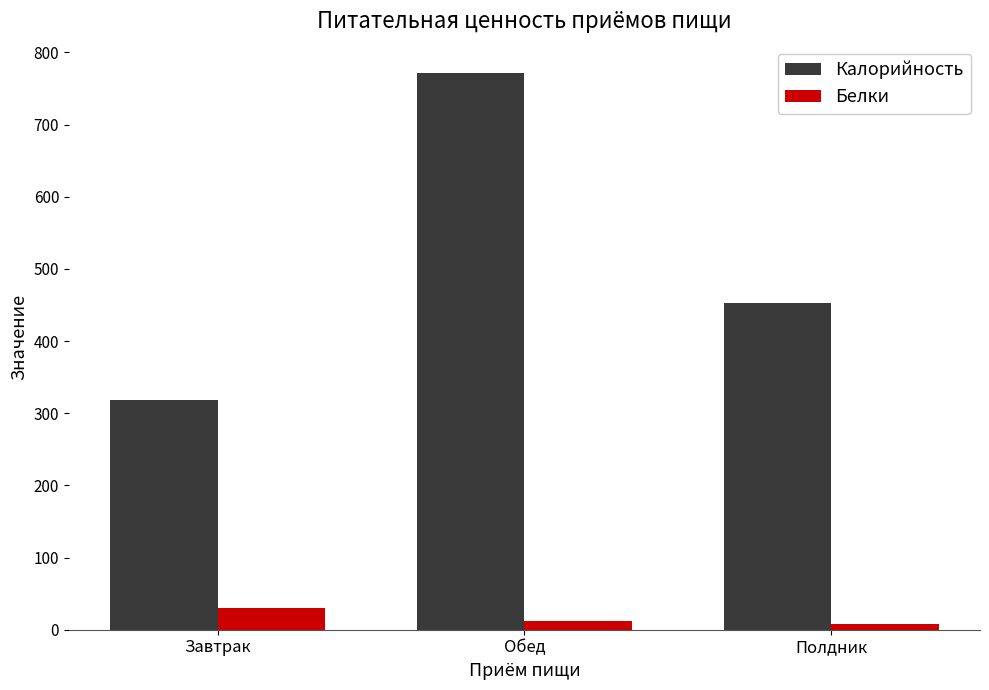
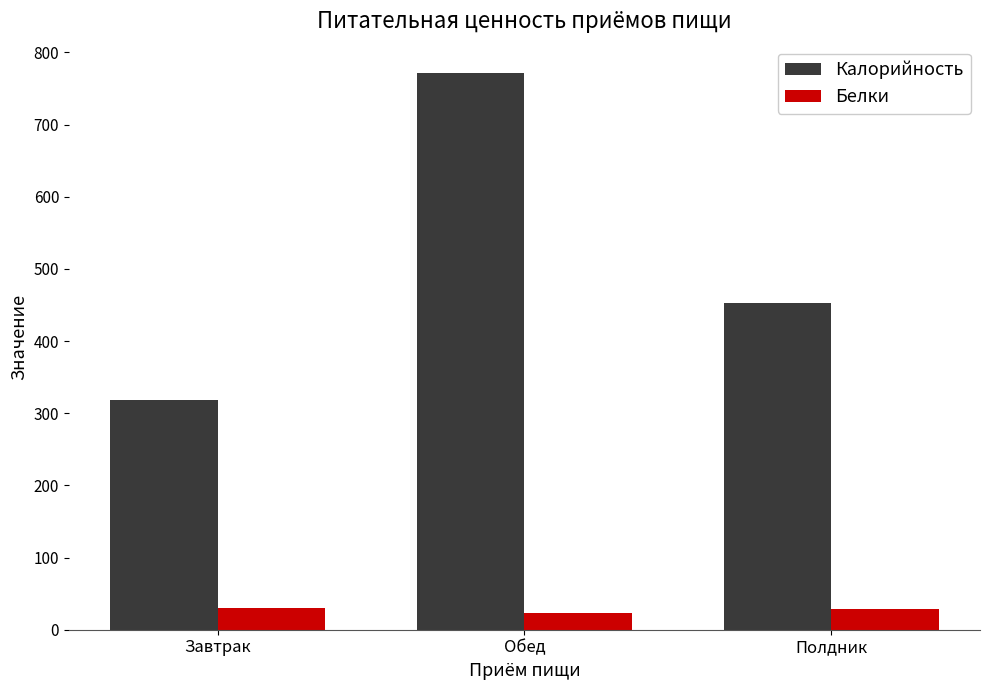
Белки, Обед: 10 -> 20
Белки, Полдник: 10 -> 30
